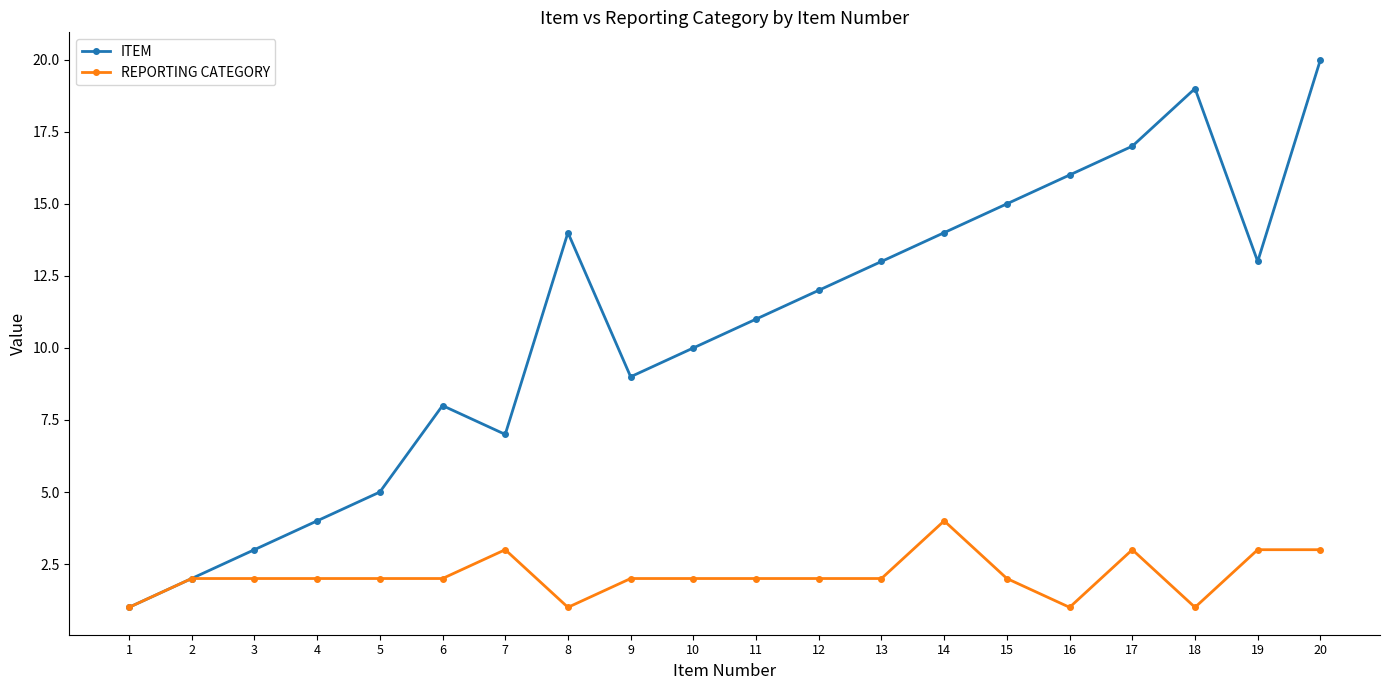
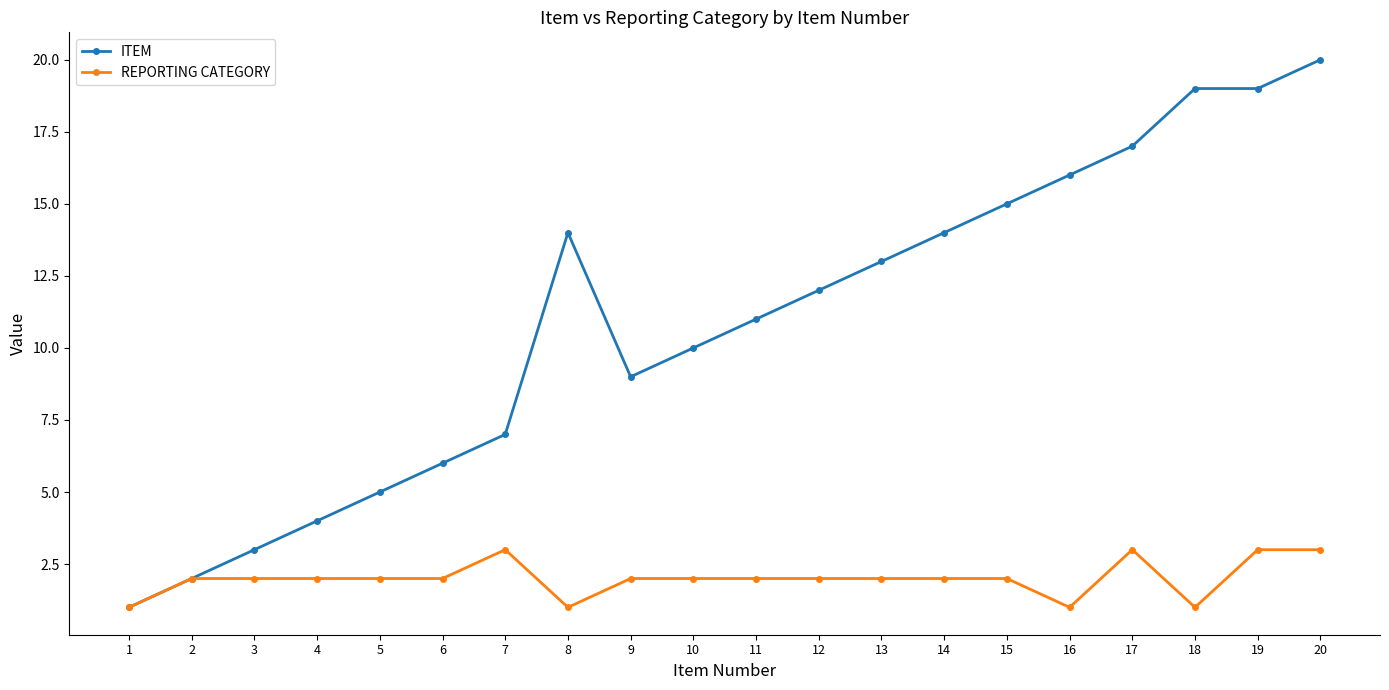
ITEM, 6: 8 -> 6
REPORTING CATEGORY, 14: 4 -> 2
ITEM, 19: 13 -> 19
